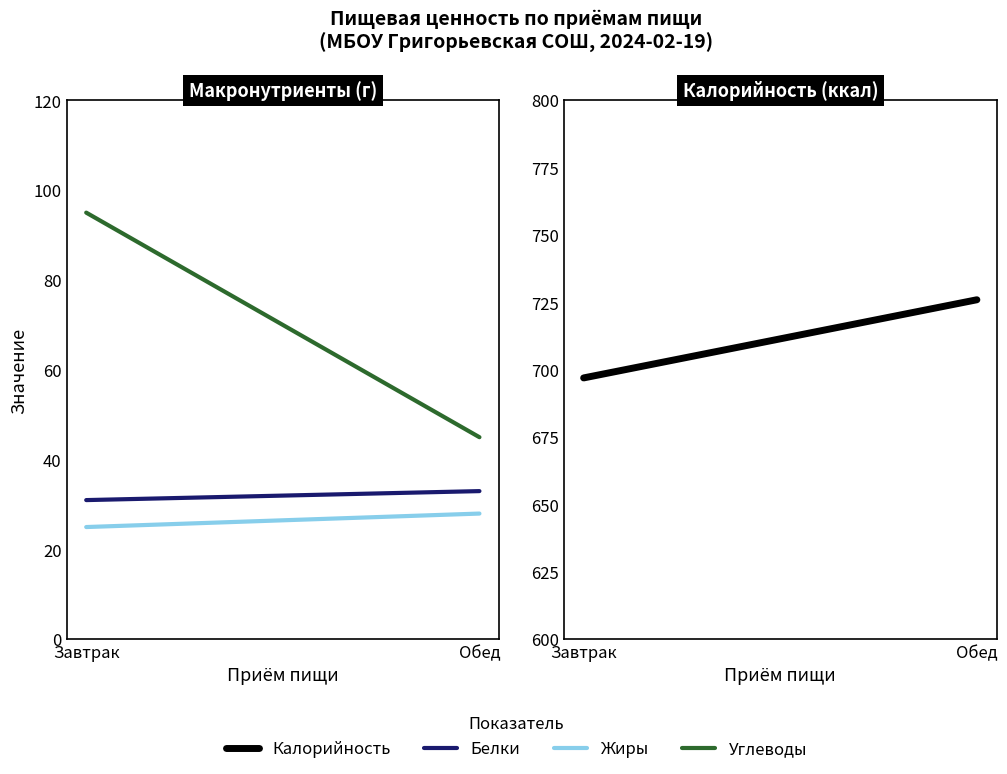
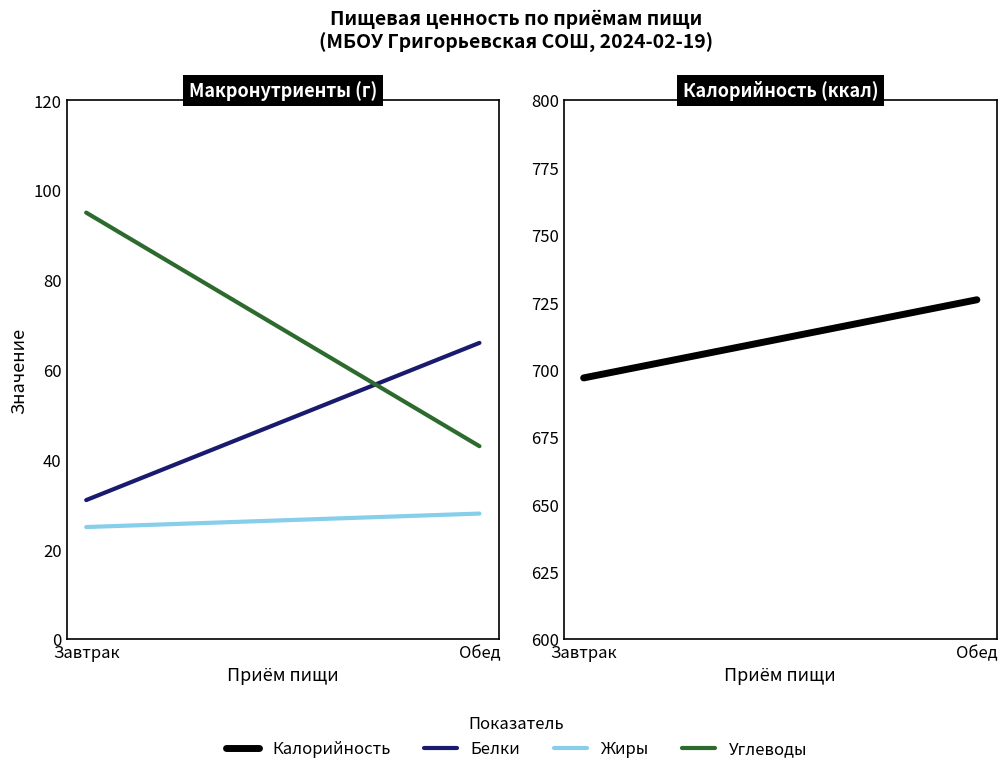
Макронутриенты (г), Белки, Обед: 33 -> 66
Макронутриенты (г), Углеводы, Обед: 45 -> 43
